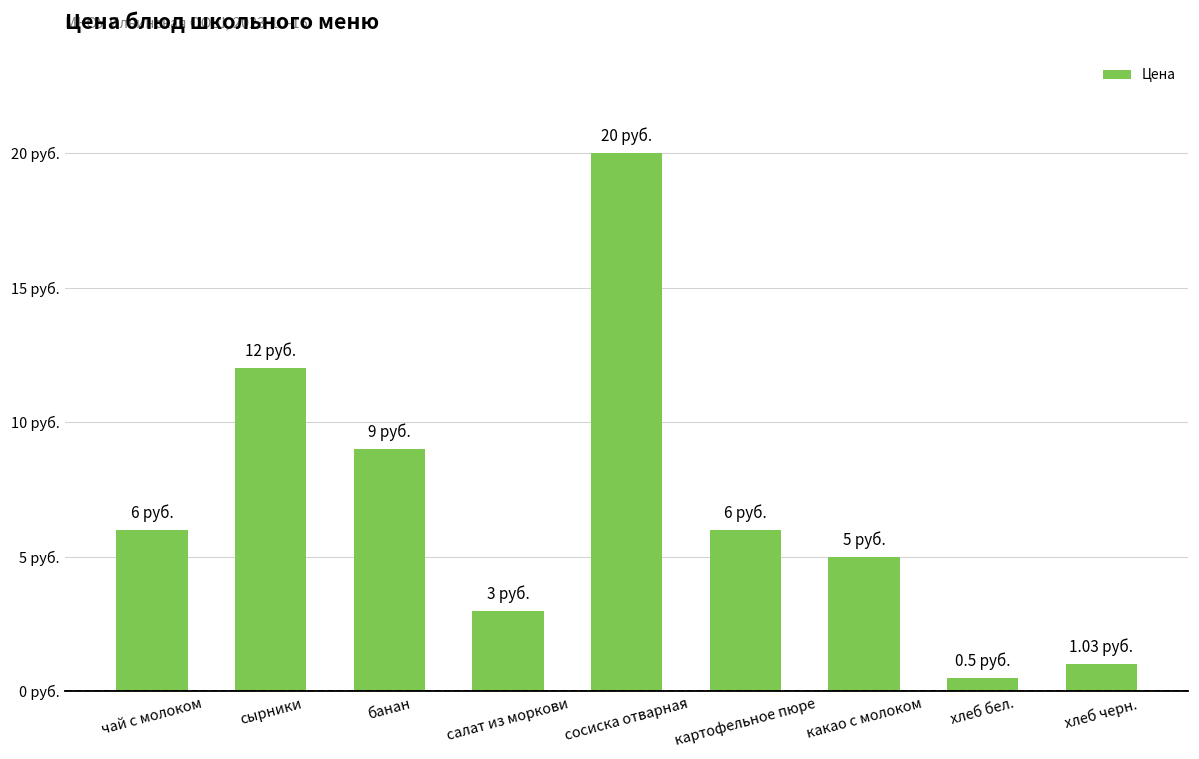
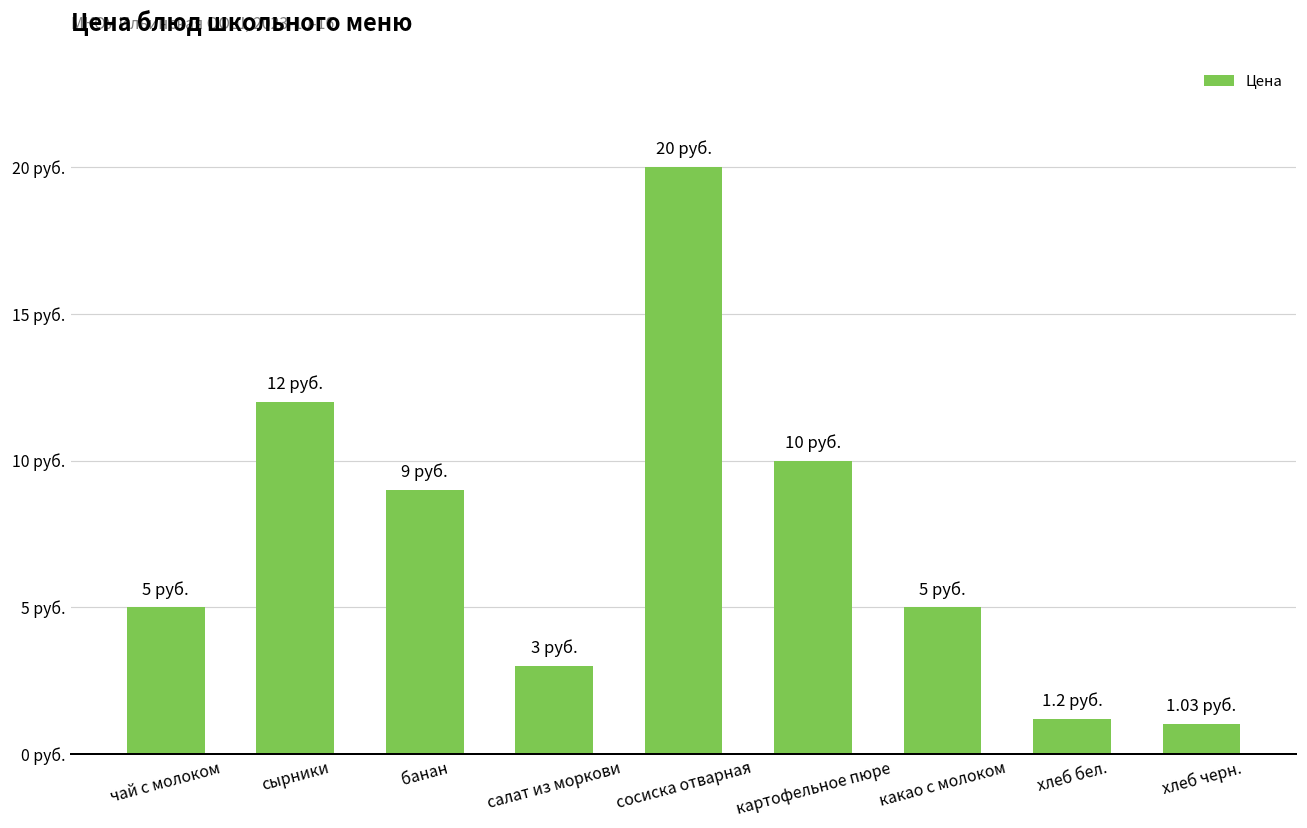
чай с молоком: 6 -> 5
картофельное пюре: 6 -> 10
хлеб бел.: 0.5 -> 1.2
